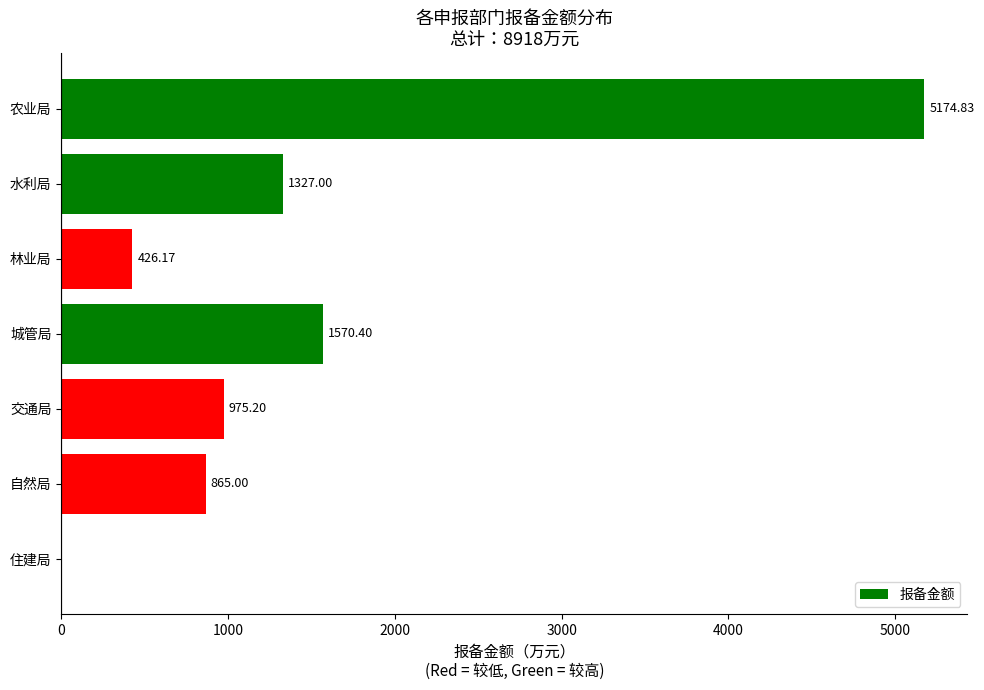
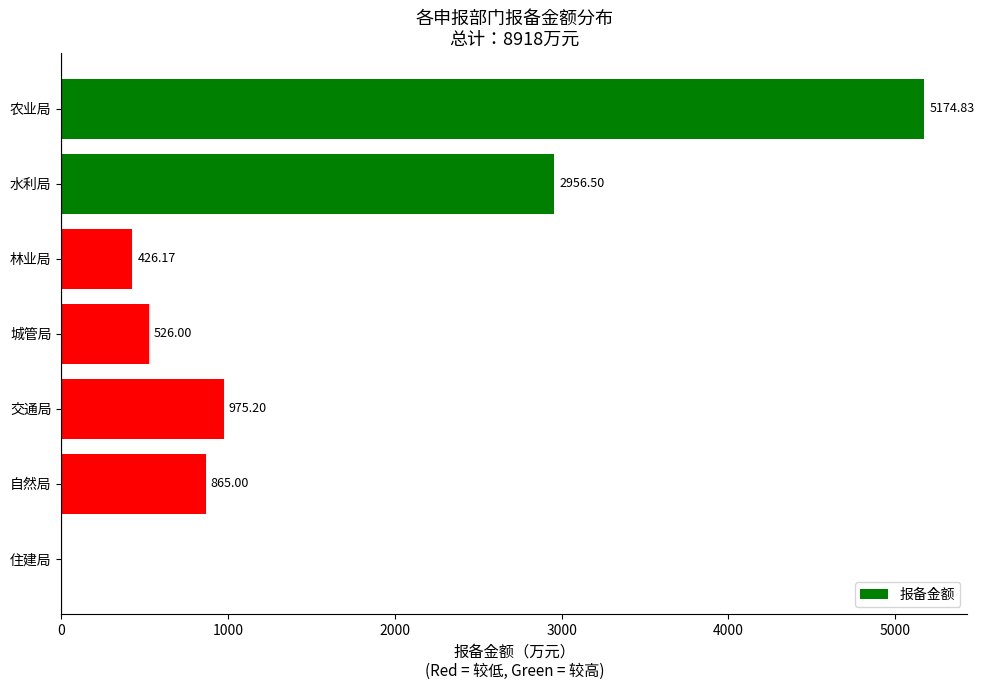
水利局: 1327.00 -> 2956.50
城管局: 1570.40 -> 526.00
